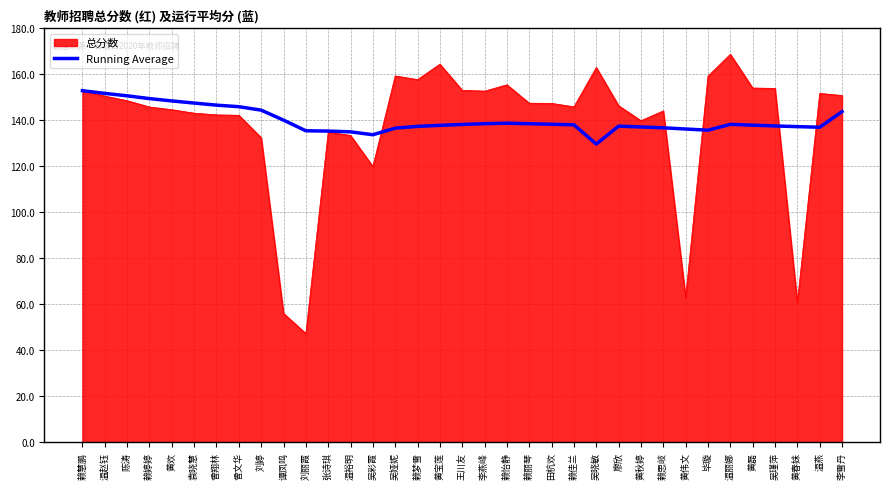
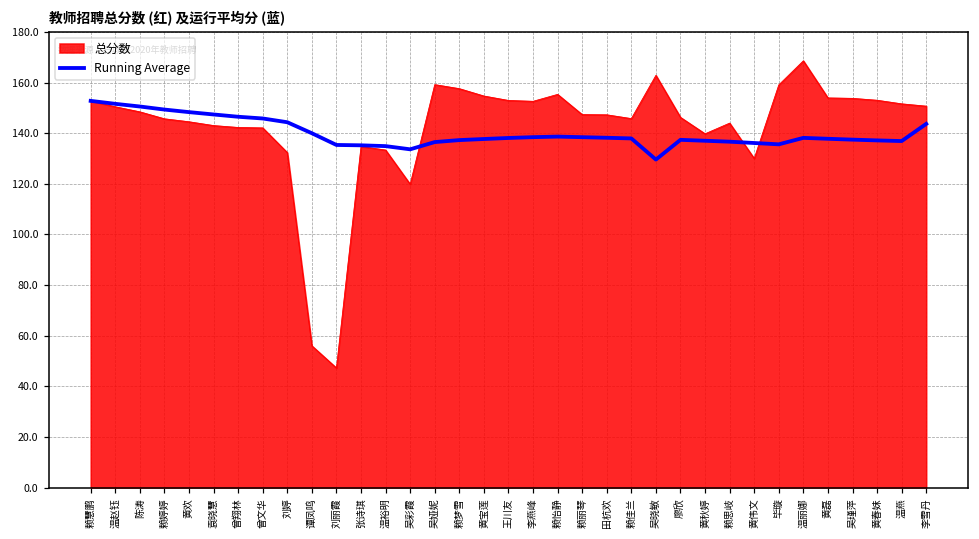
总分数, 黄宝莲: 164 -> 155
总分数, 黄伟文: 63 -> 130
总分数, 黄春妹: 61 -> 153
